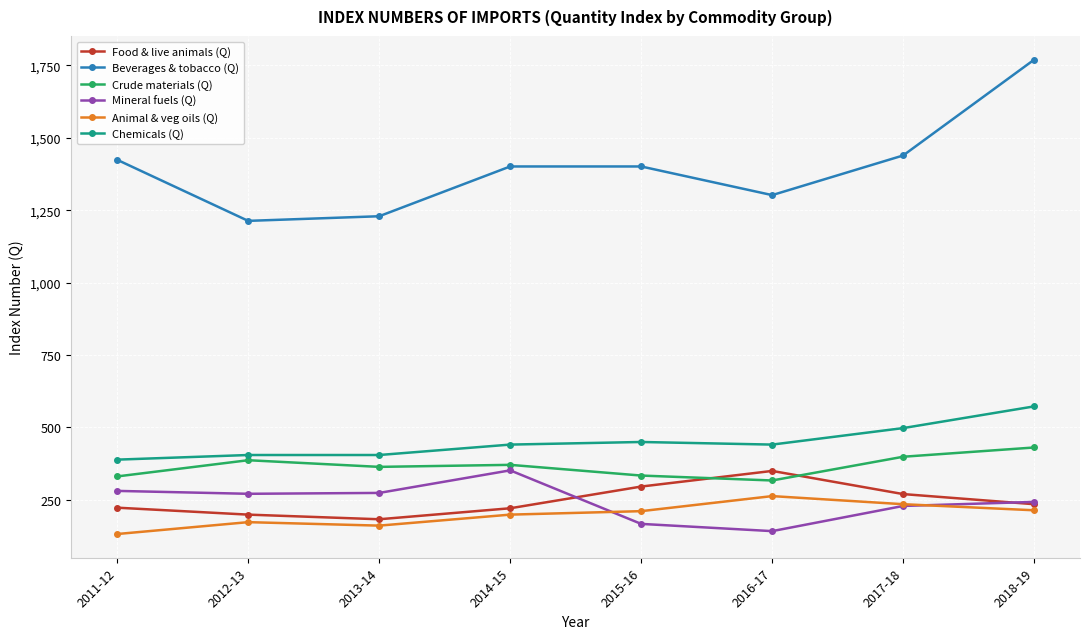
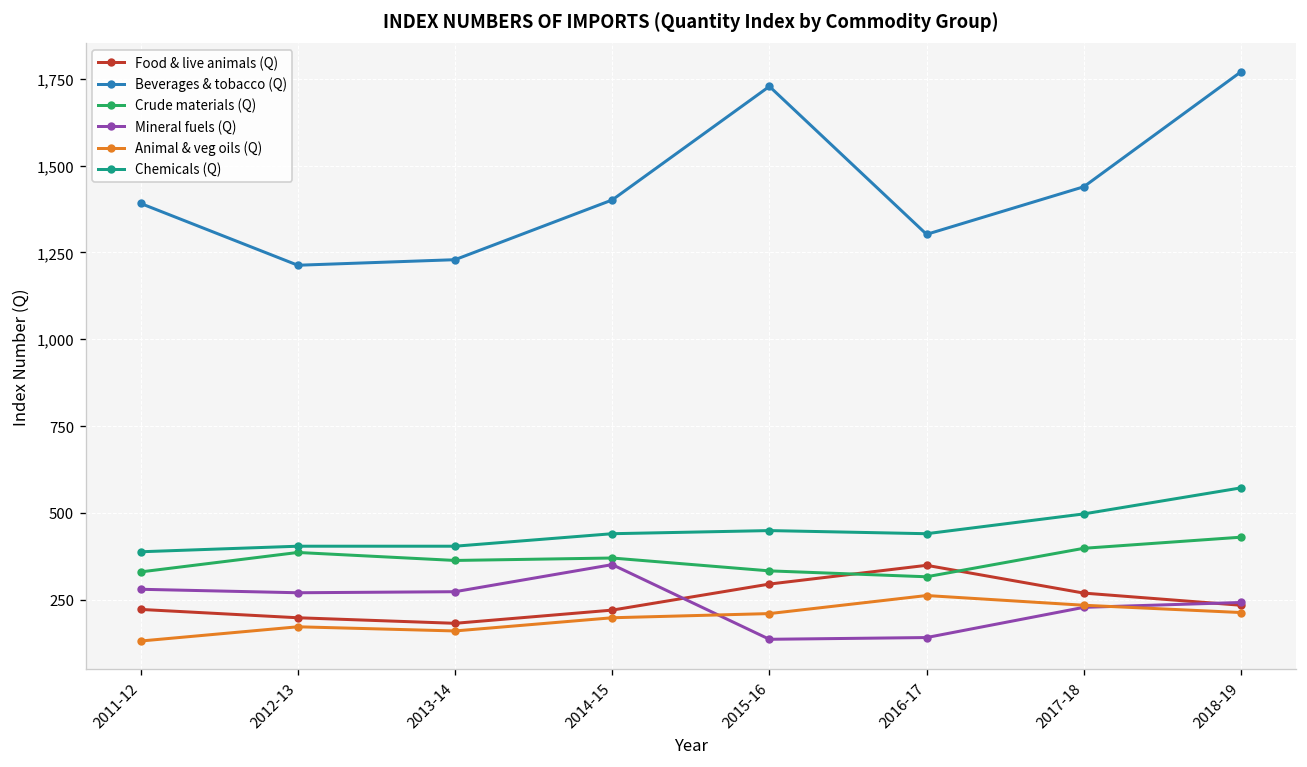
Beverages & tobacco (Q), 2011-12: 1,420 -> 1,390
Beverages & tobacco (Q), 2015-16: 1,400 -> 1,730
Mineral fuels (Q), 2015-16: 170 -> 140
